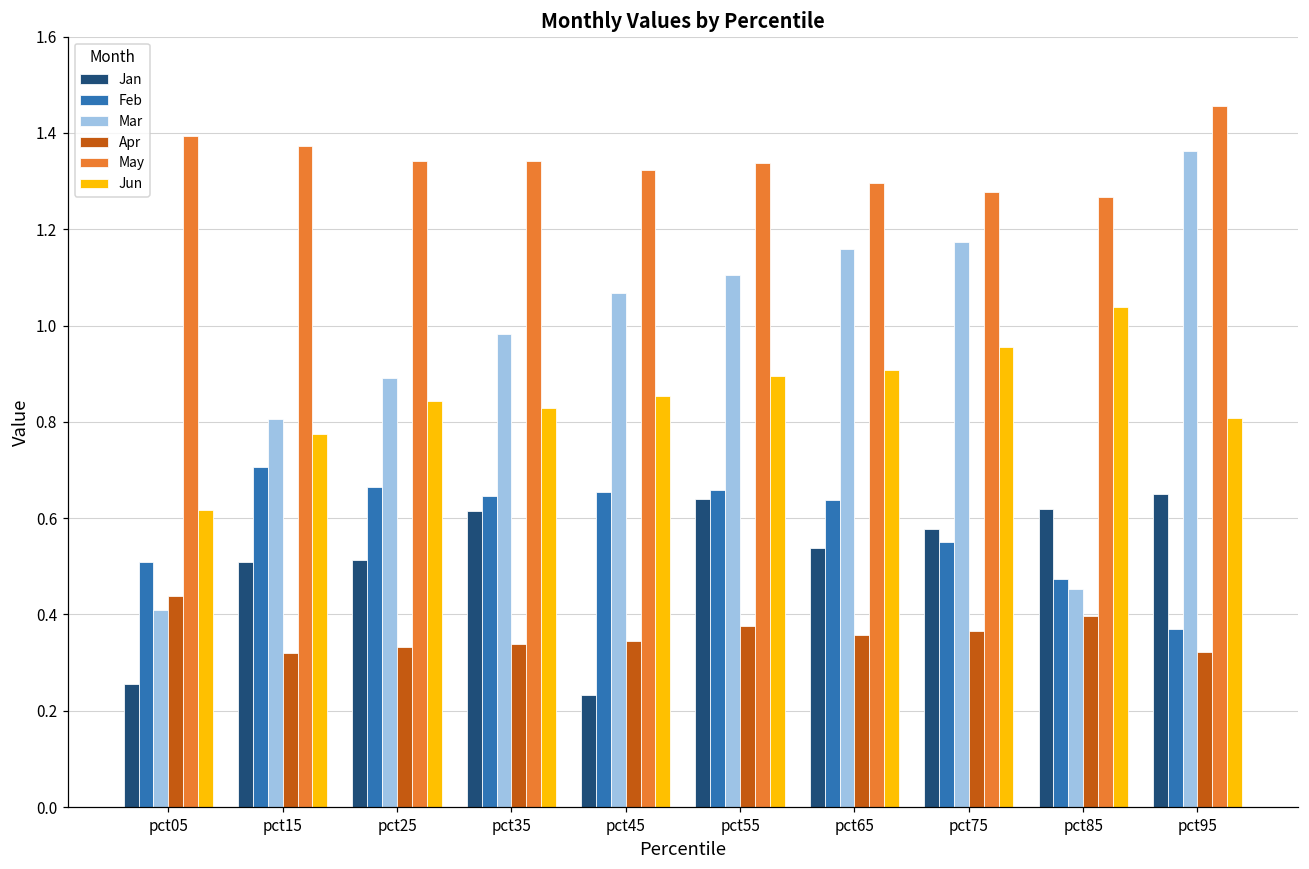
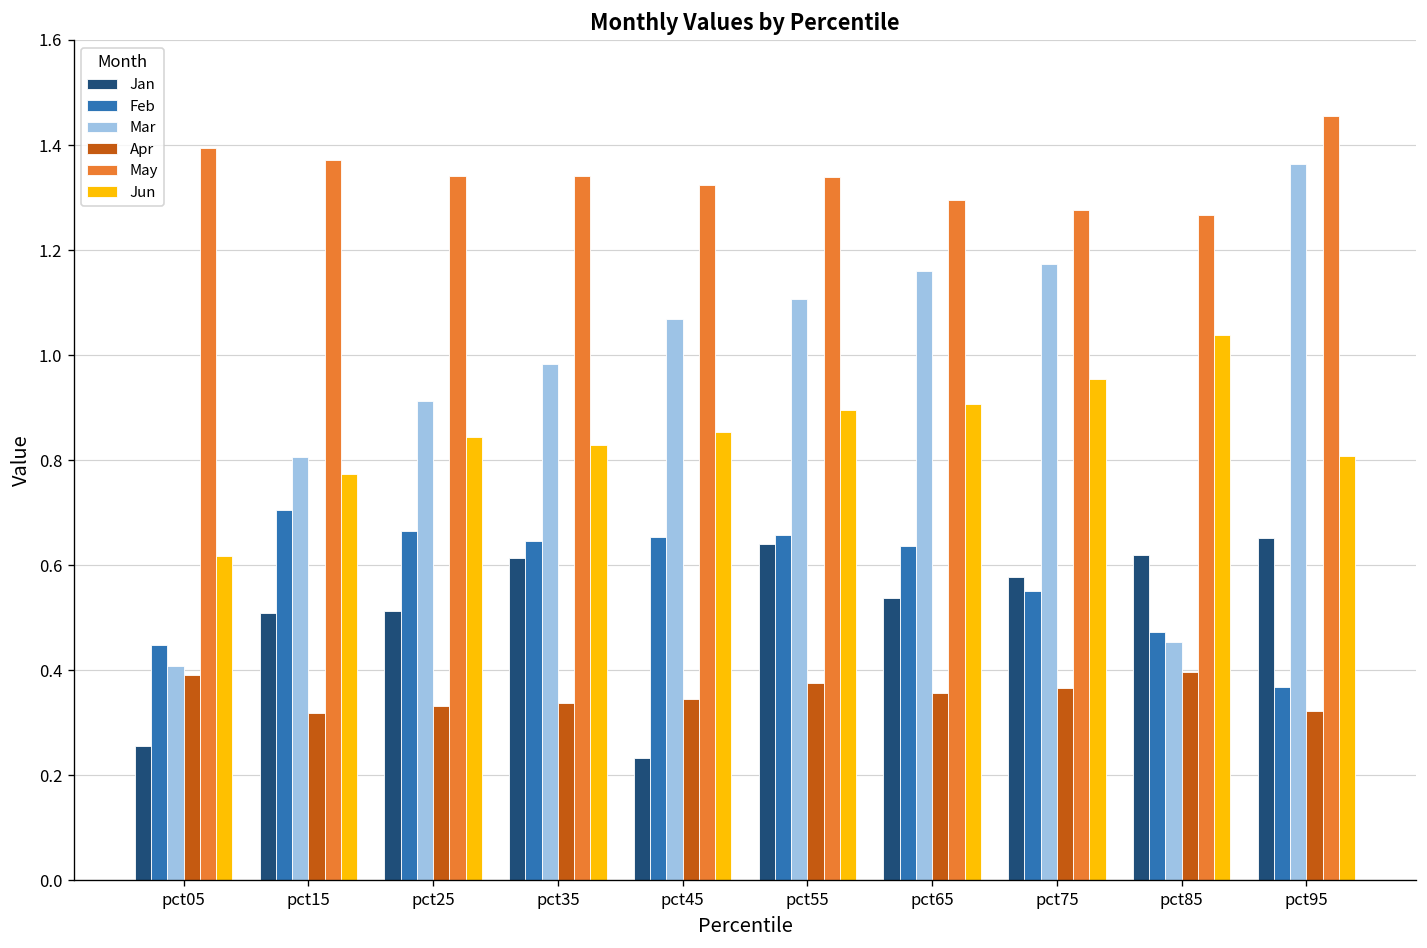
Feb, pct05: 0.51 -> 0.45
Apr, pct05: 0.44 -> 0.39
Mar, pct25: 0.89 -> 0.91
